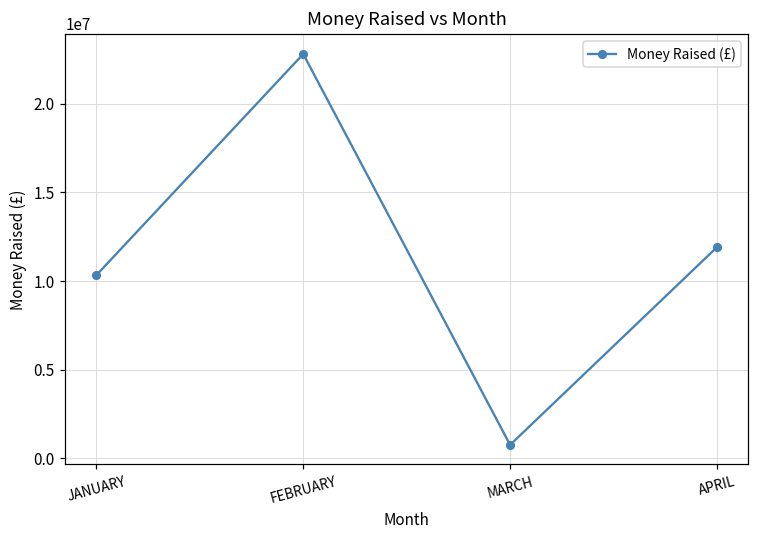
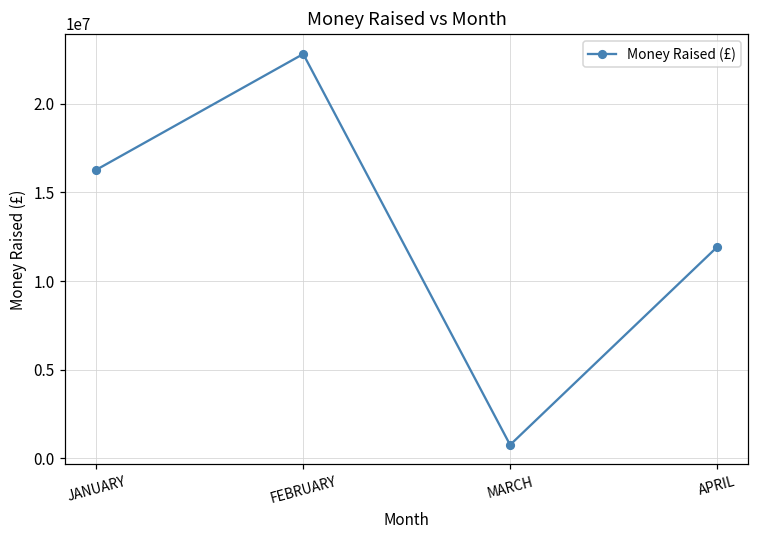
JANUARY: 10300000 -> 16300000
